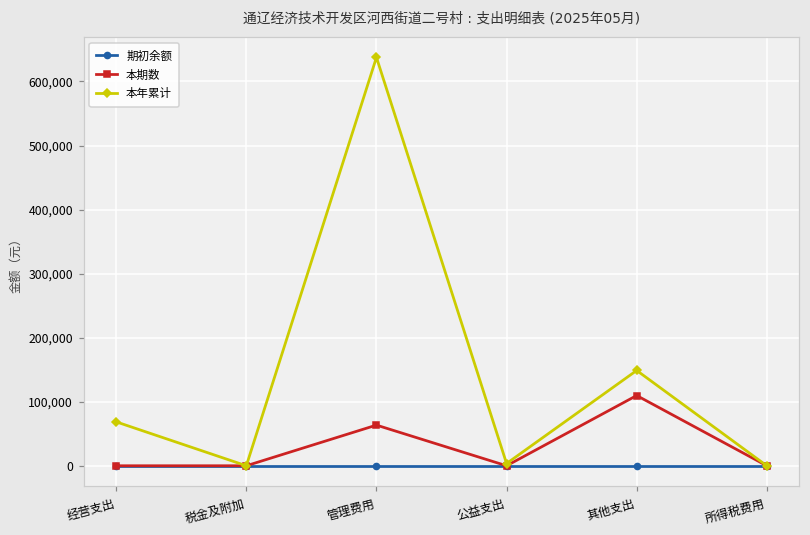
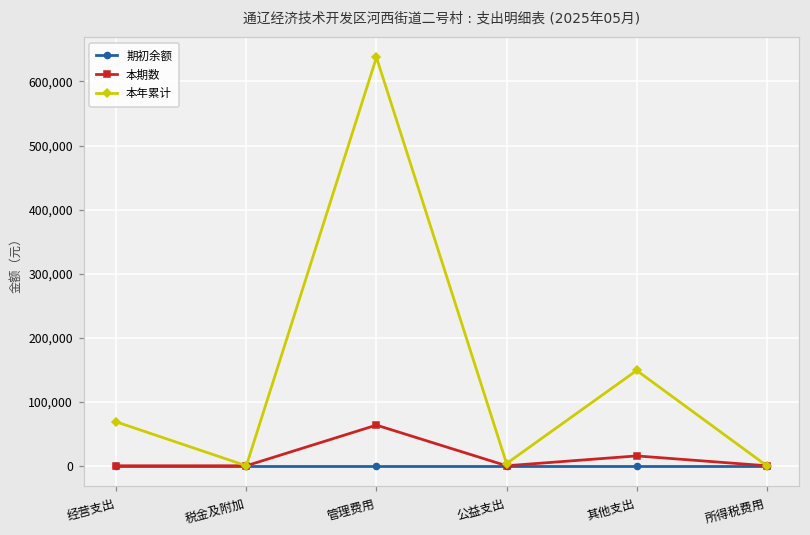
本期数, 其他支出: 110,000 -> 20,000
